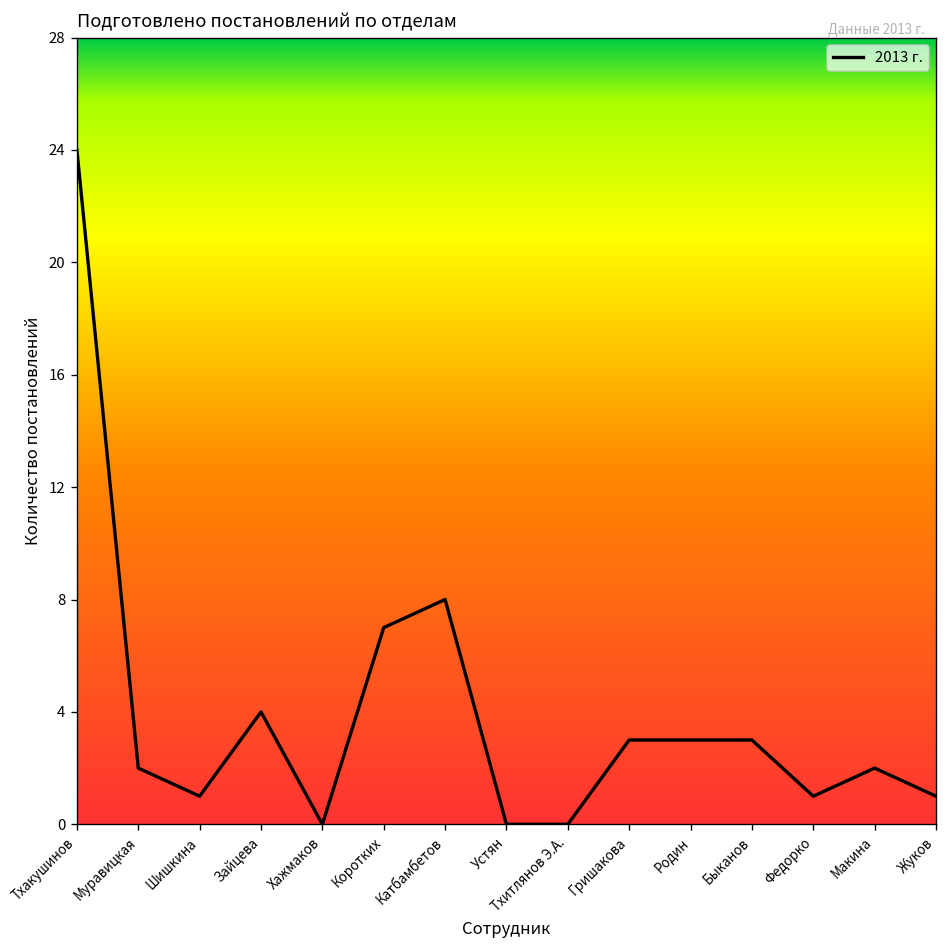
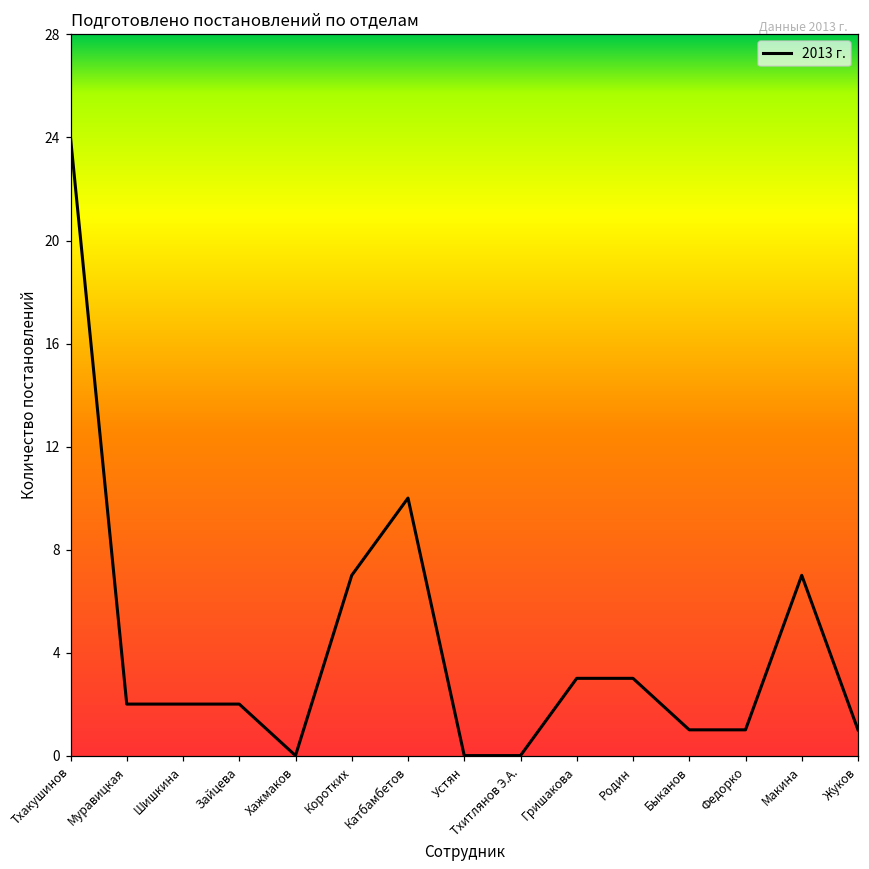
Шишкина: 1 -> 2
Зайцева: 4 -> 2
Катбамбетов: 8 -> 10
Быканов: 3 -> 1
Макина: 2 -> 7
